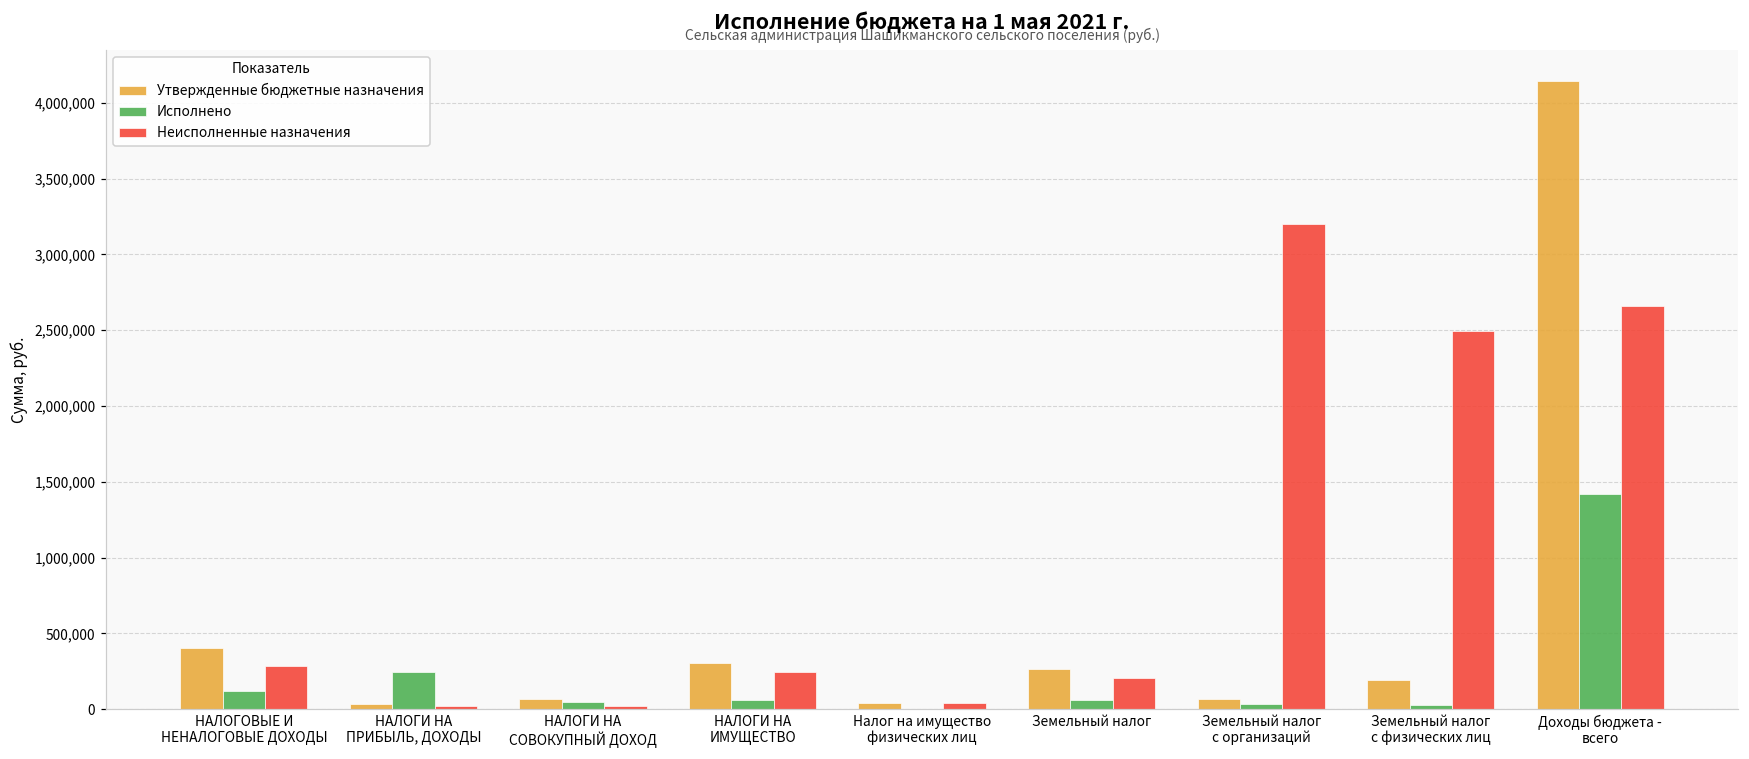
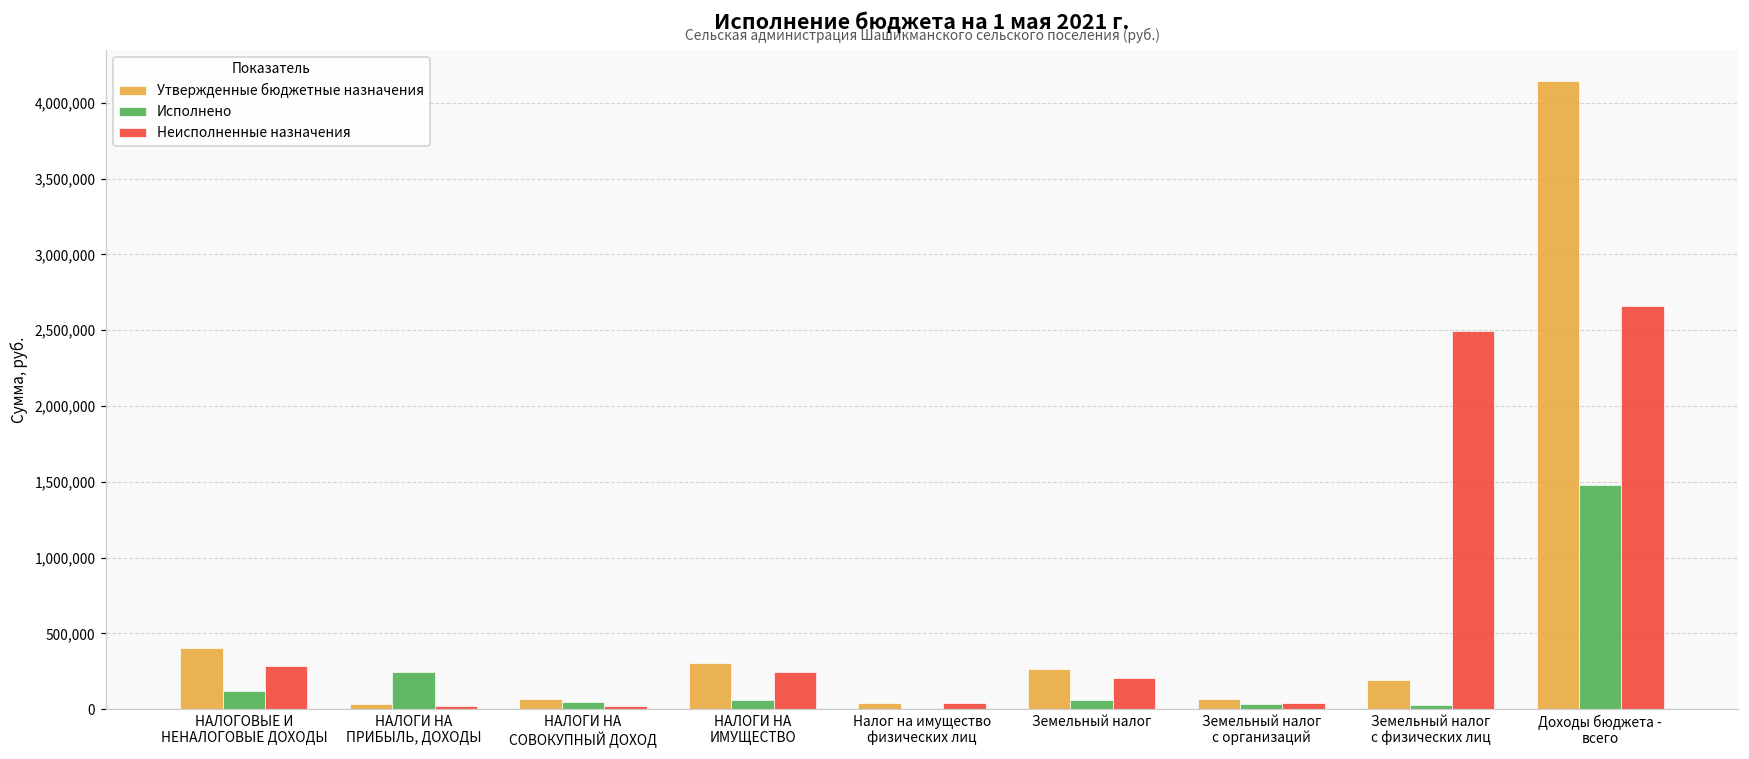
Неисполненные назначения, Земельный налог с организаций: 3,200,000 -> 40,000
Исполнено, Доходы бюджета - всего: 1,420,000 -> 1,480,000
